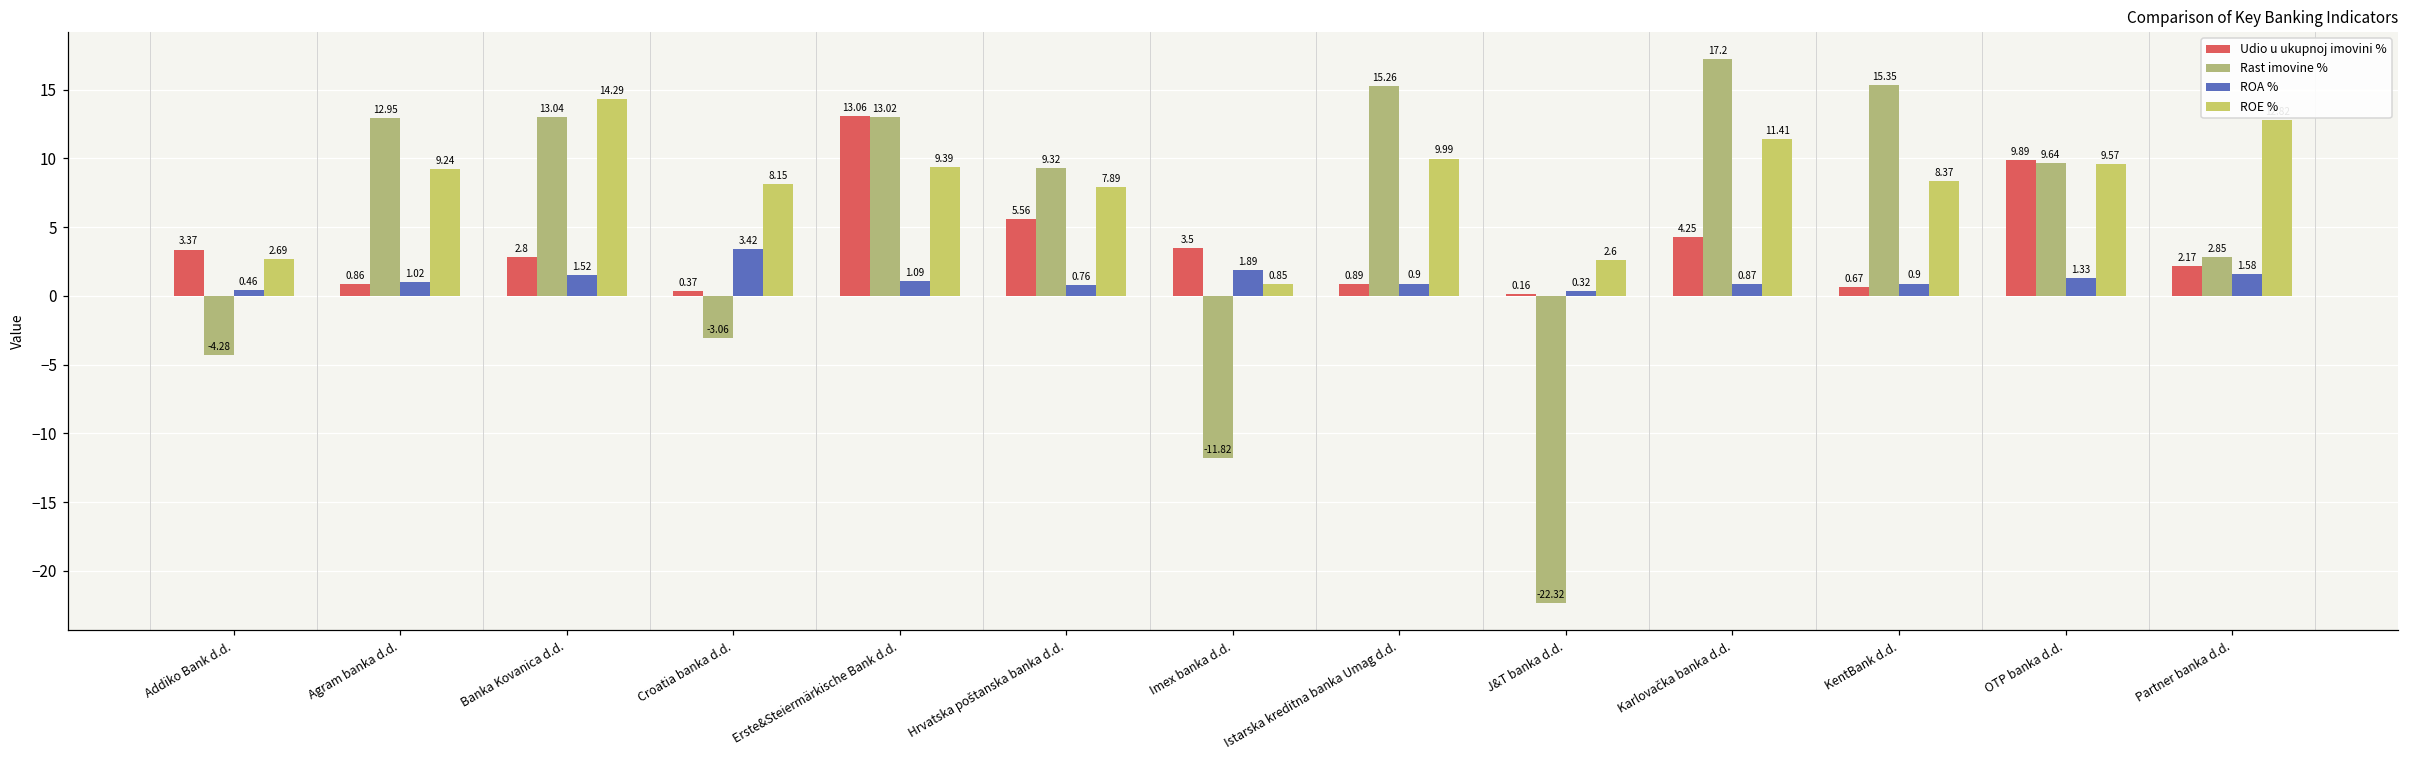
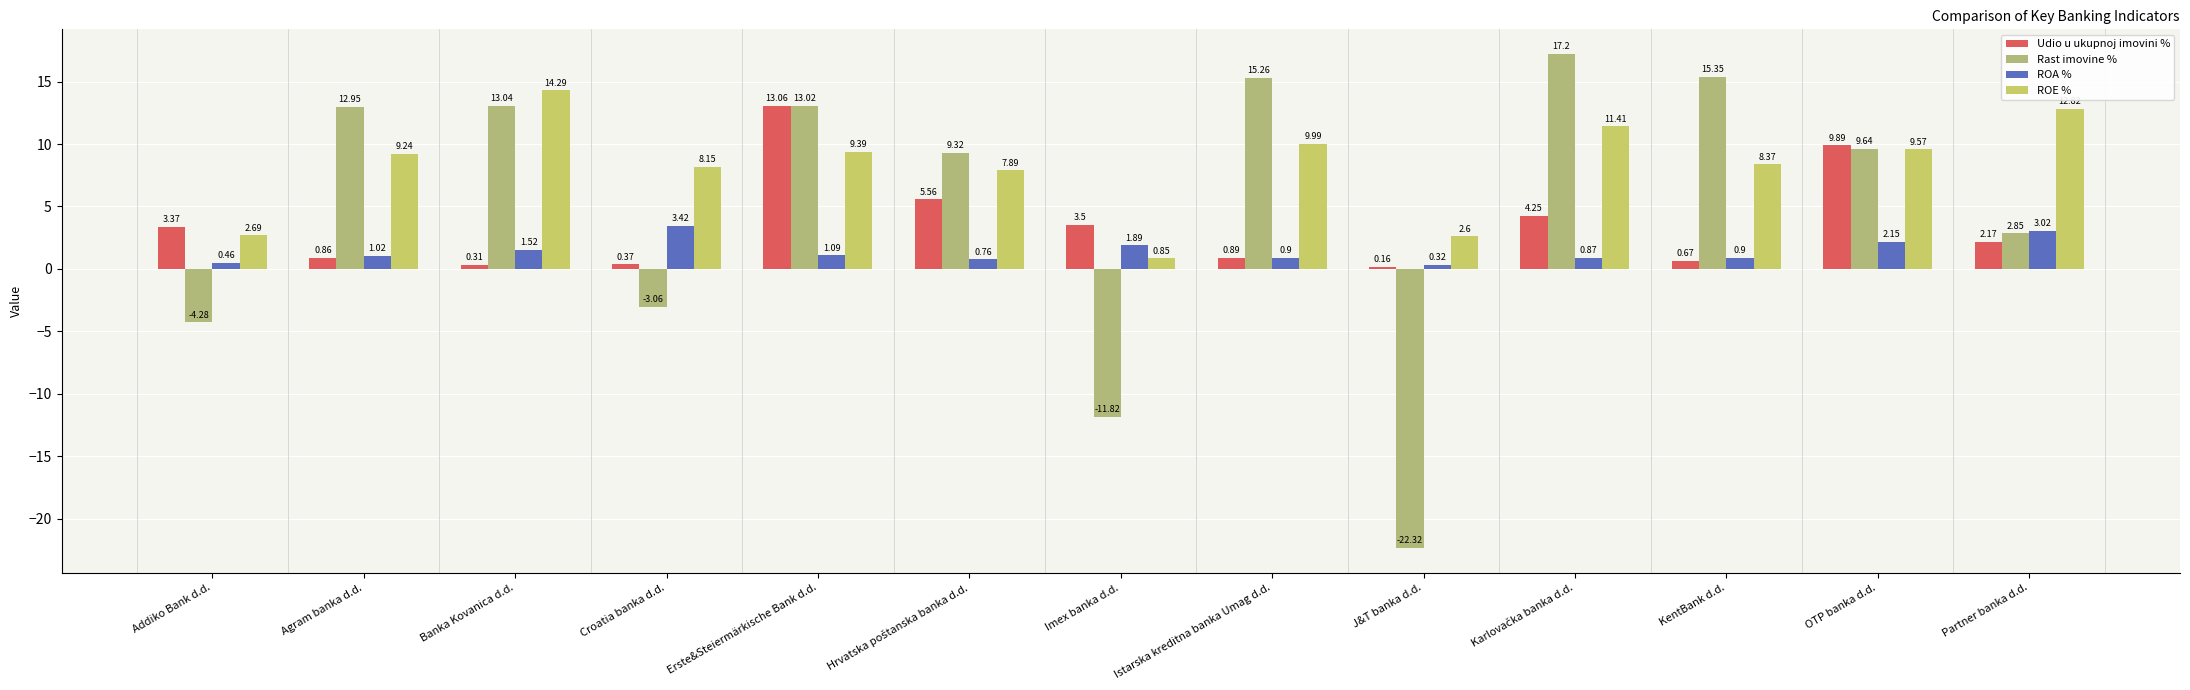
Udio u ukupnoj imovini %, Banka Kovanica d.d.: 2.8 -> 0.31
ROA %, OTP banka d.d.: 1.33 -> 2.15
ROA %, Partner banka d.d.: 1.58 -> 3.02
